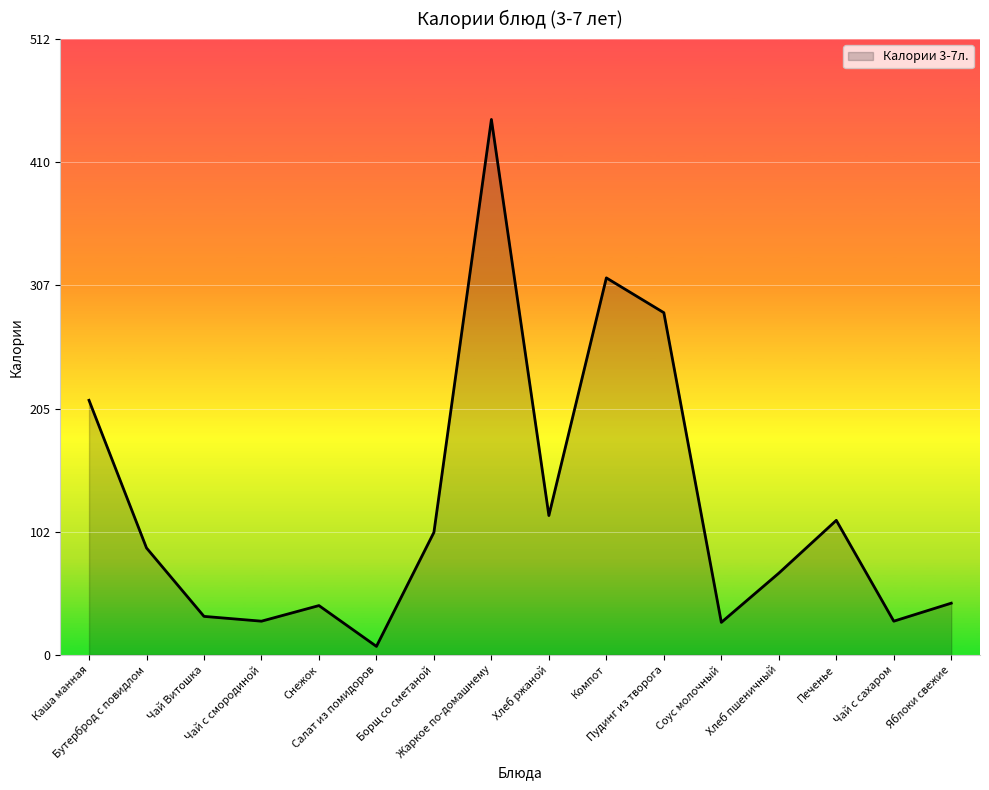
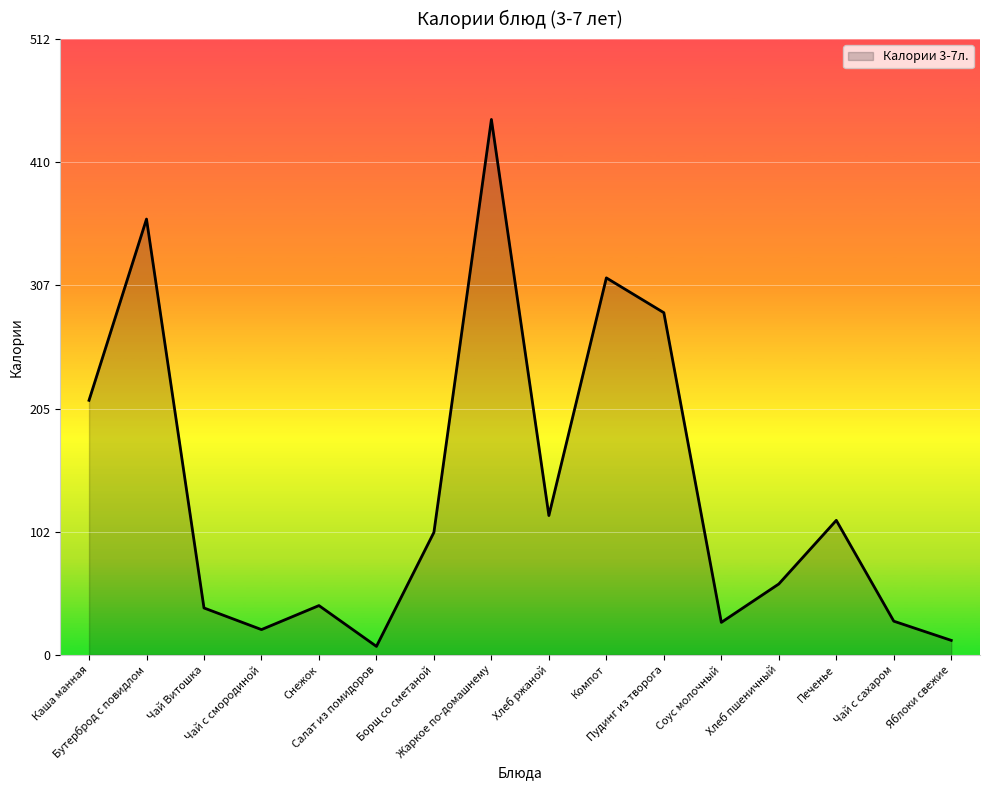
Бутерброд с повидлом: 89 -> 363
Чай Витошка: 32 -> 39
Чай с смородиной: 28 -> 21
Хлеб пшеничный: 68 -> 59
Яблоки свежие: 43 -> 12
